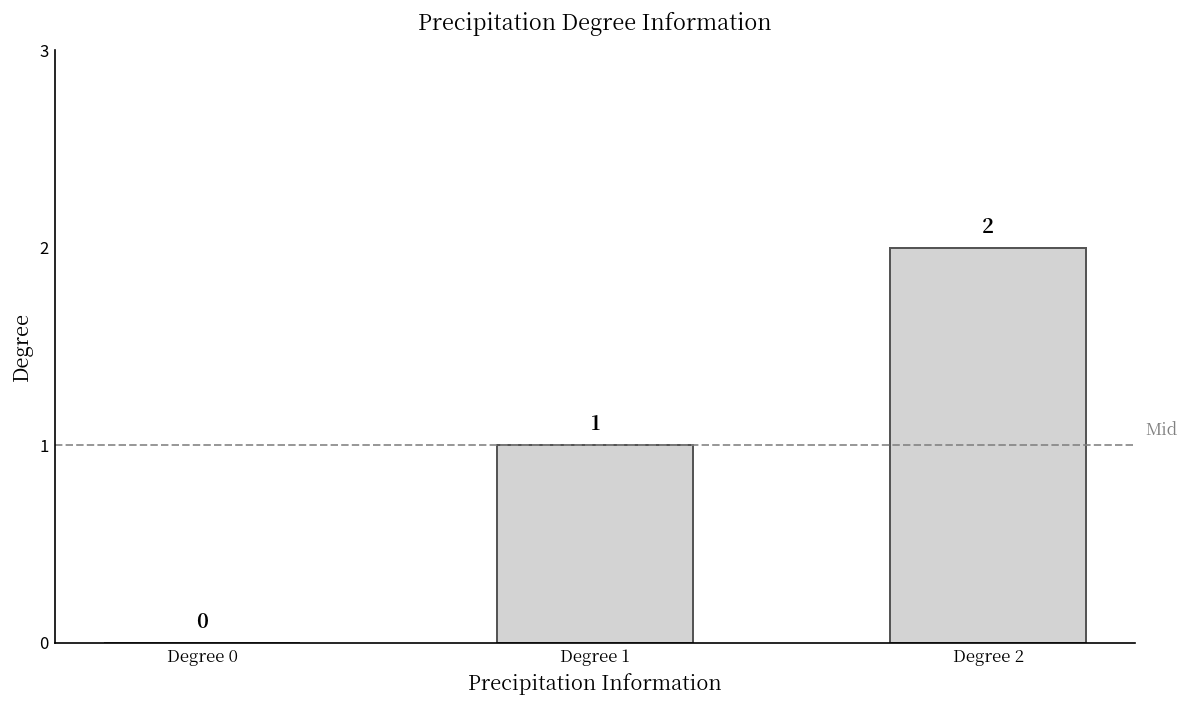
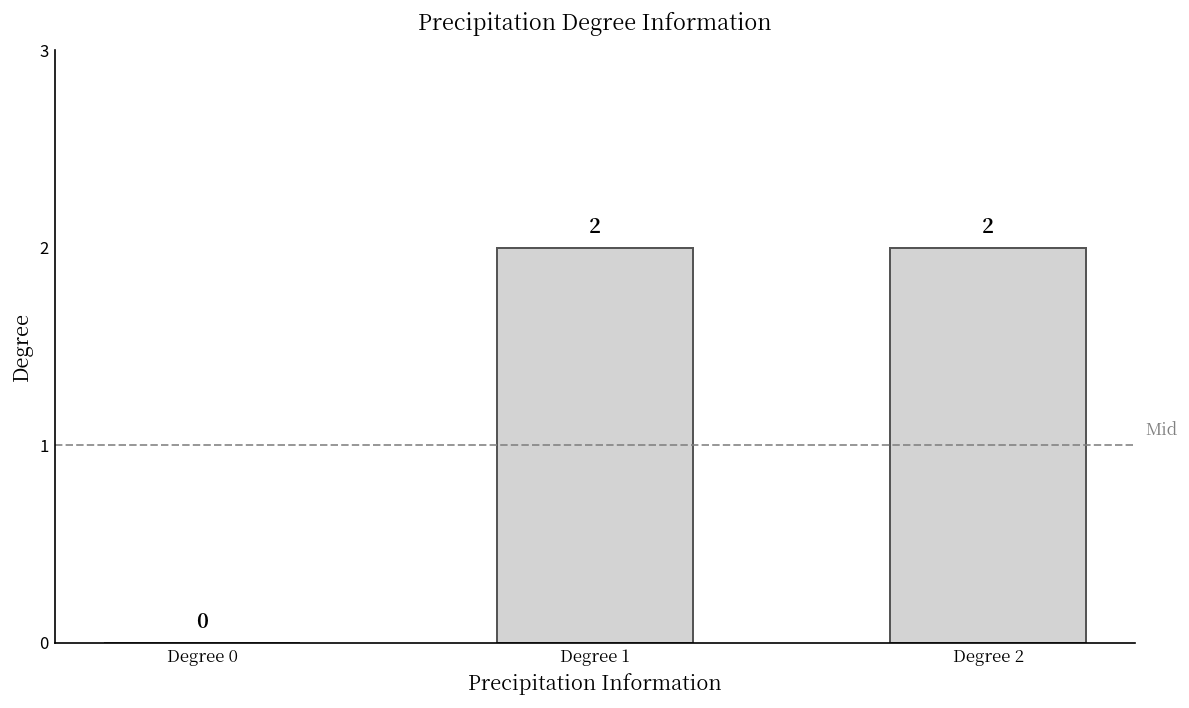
Degree 1: 1 -> 2
